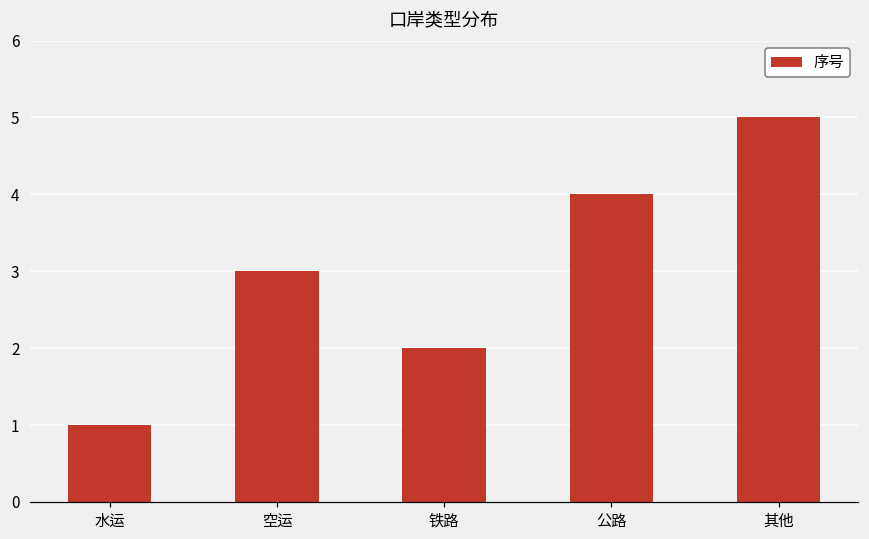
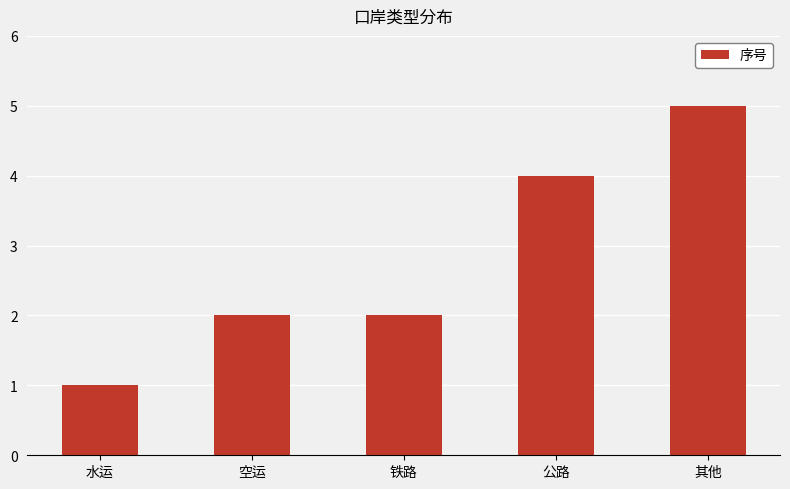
空运: 3 -> 2
